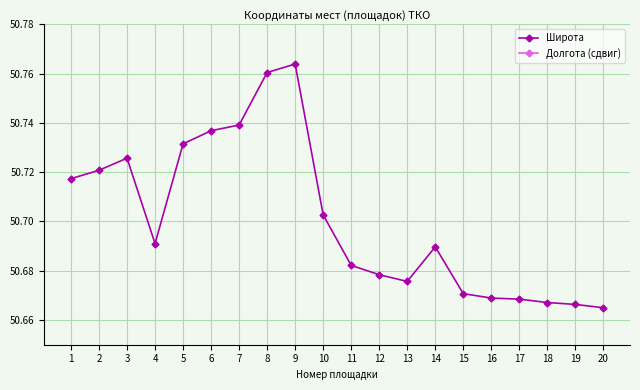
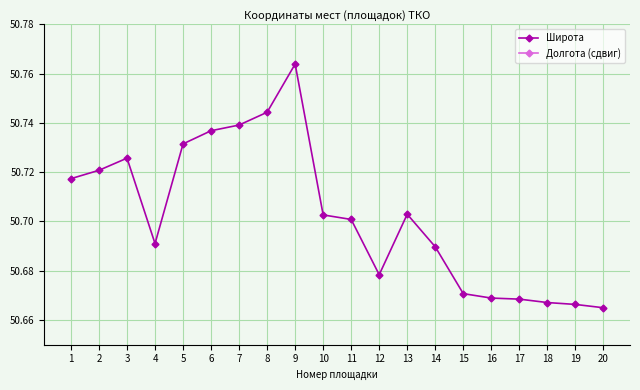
Широта, 8: 50.760 -> 50.744
Широта, 11: 50.682 -> 50.701
Широта, 13: 50.676 -> 50.703
